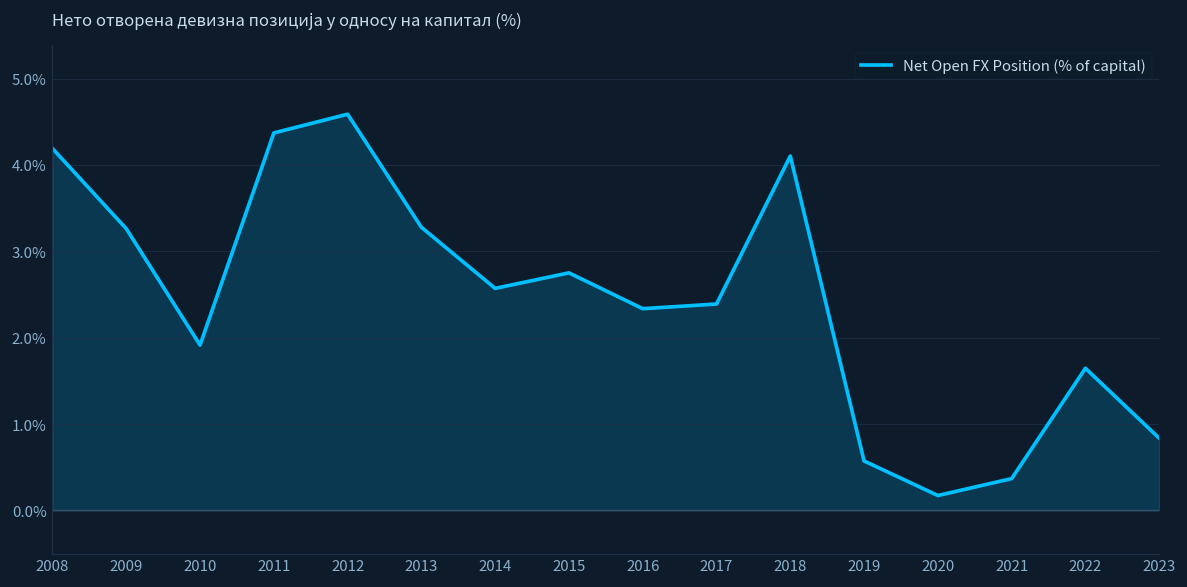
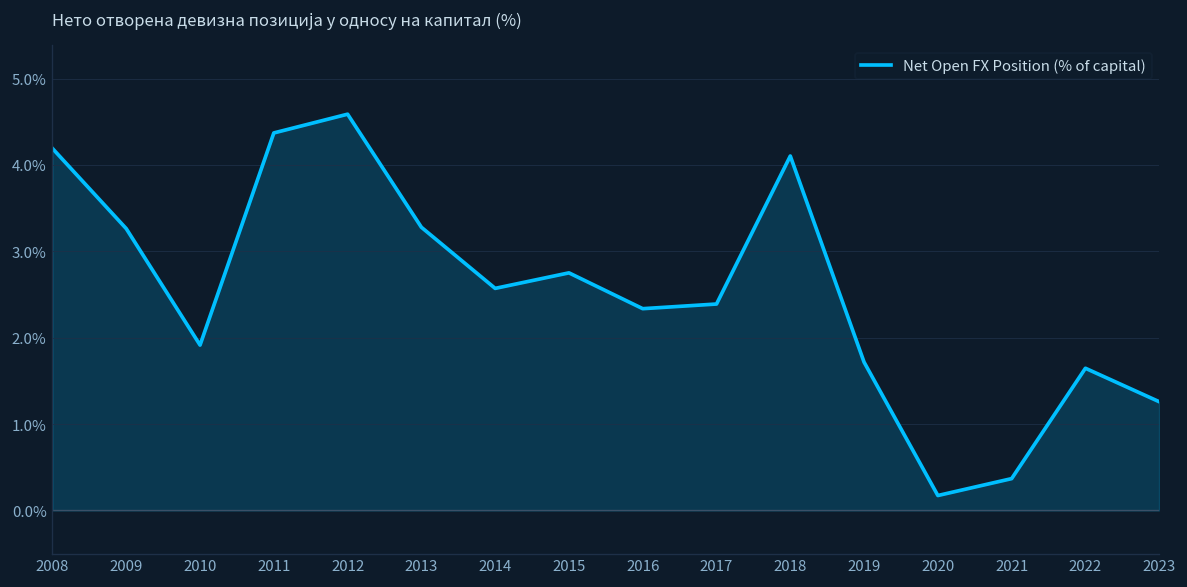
2019: 0.6% -> 1.7%
2023: 0.8% -> 1.3%
